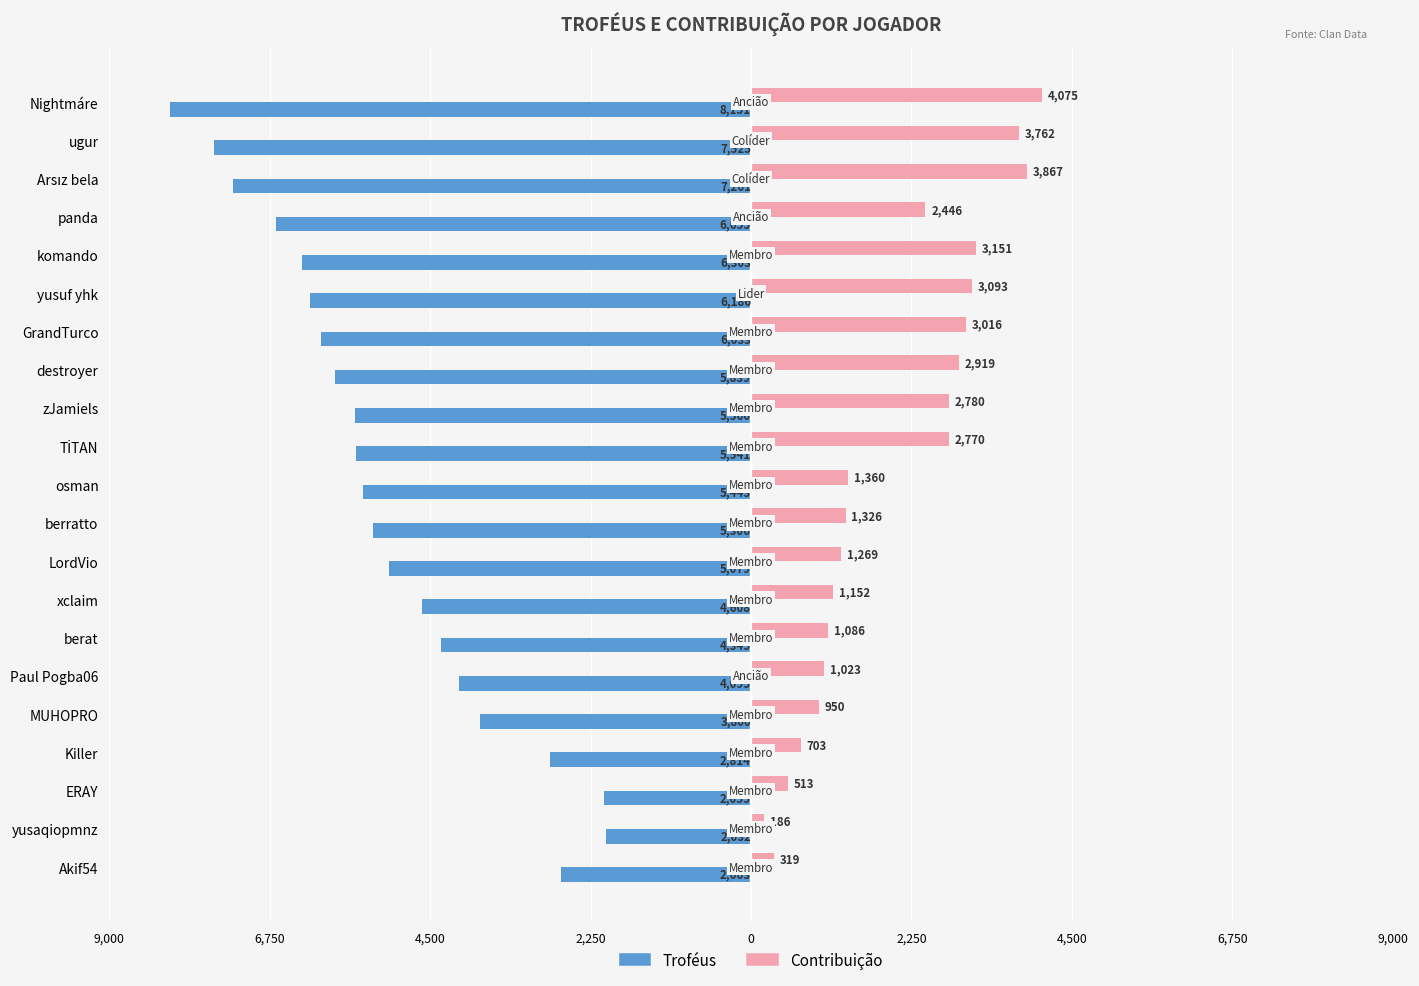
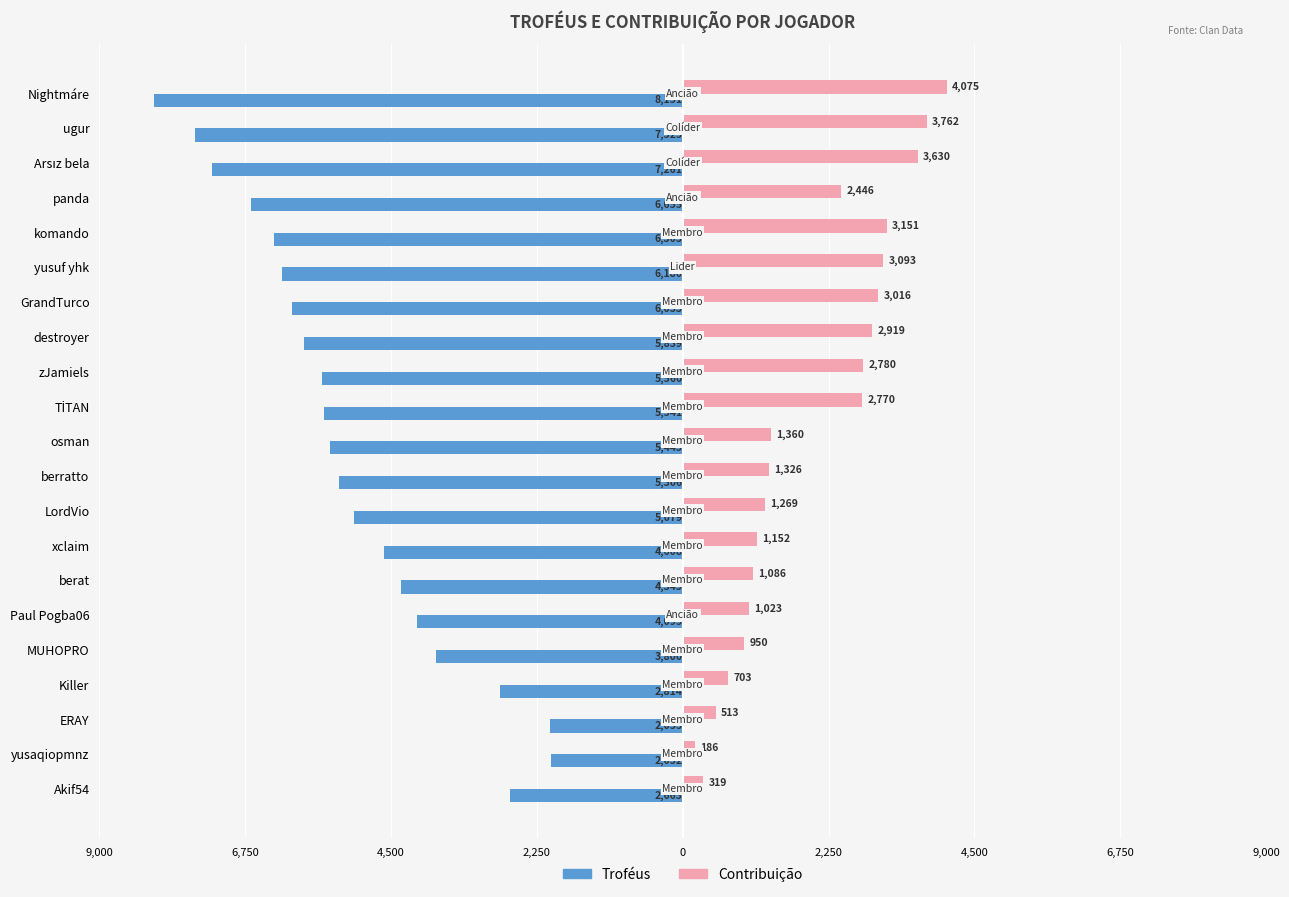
Contribuição, Arsız bela: 3,867 -> 3,630
